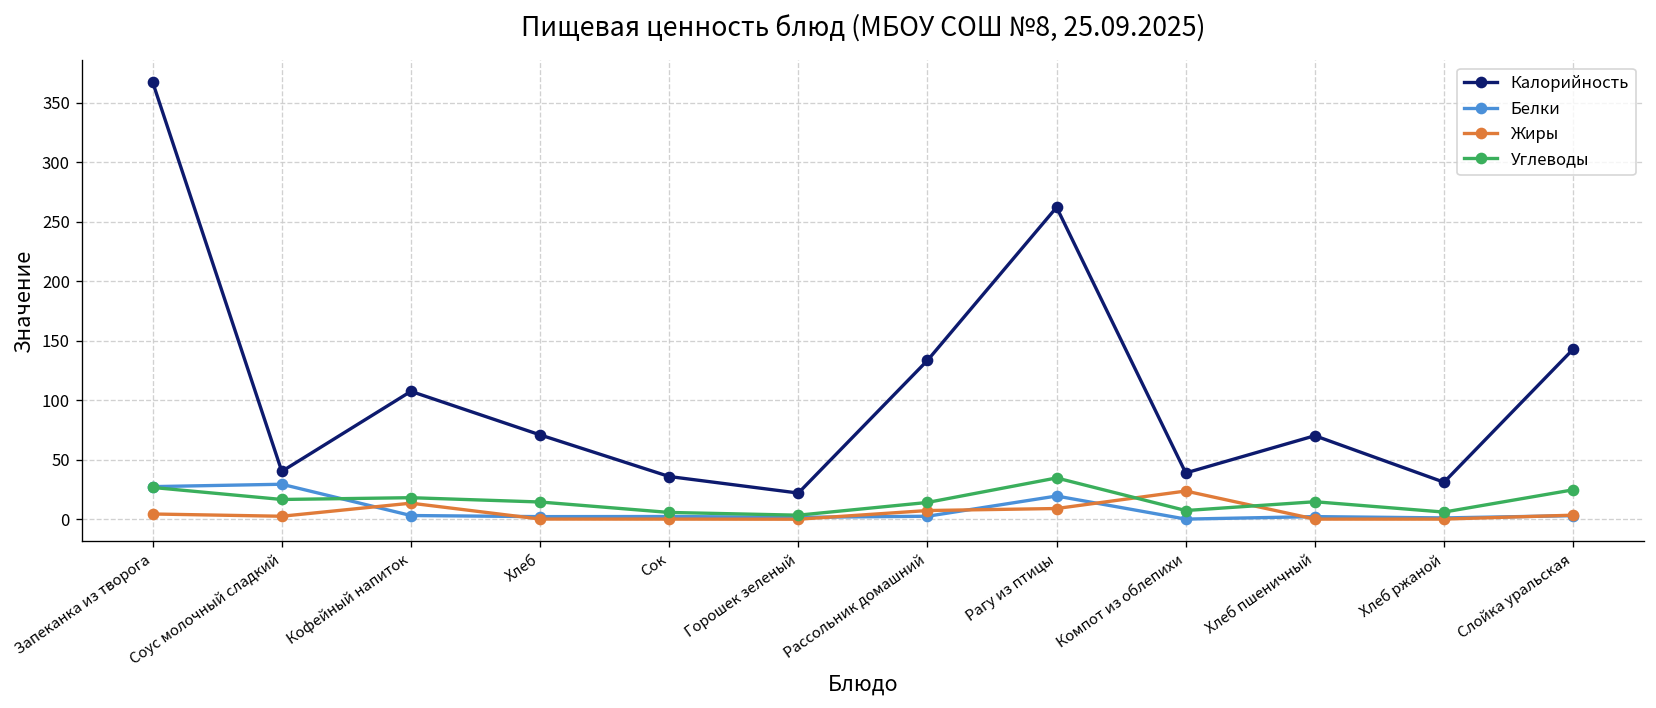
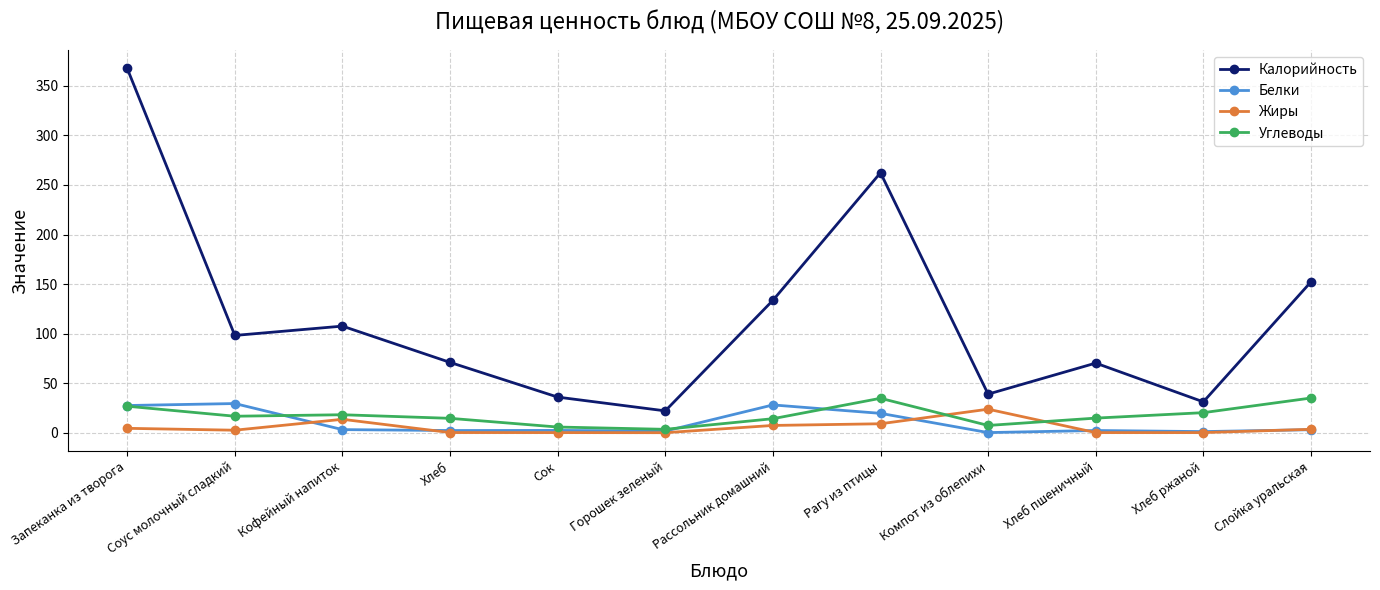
Калорийность, Соус молочный сладкий: 40 -> 100
Белки, Рассольник домашний: 0 -> 30
Углеводы, Хлеб ржаной: 10 -> 20
Калорийность, Слойка уральская: 140 -> 150
Углеводы, Слойка уральская: 20 -> 40
